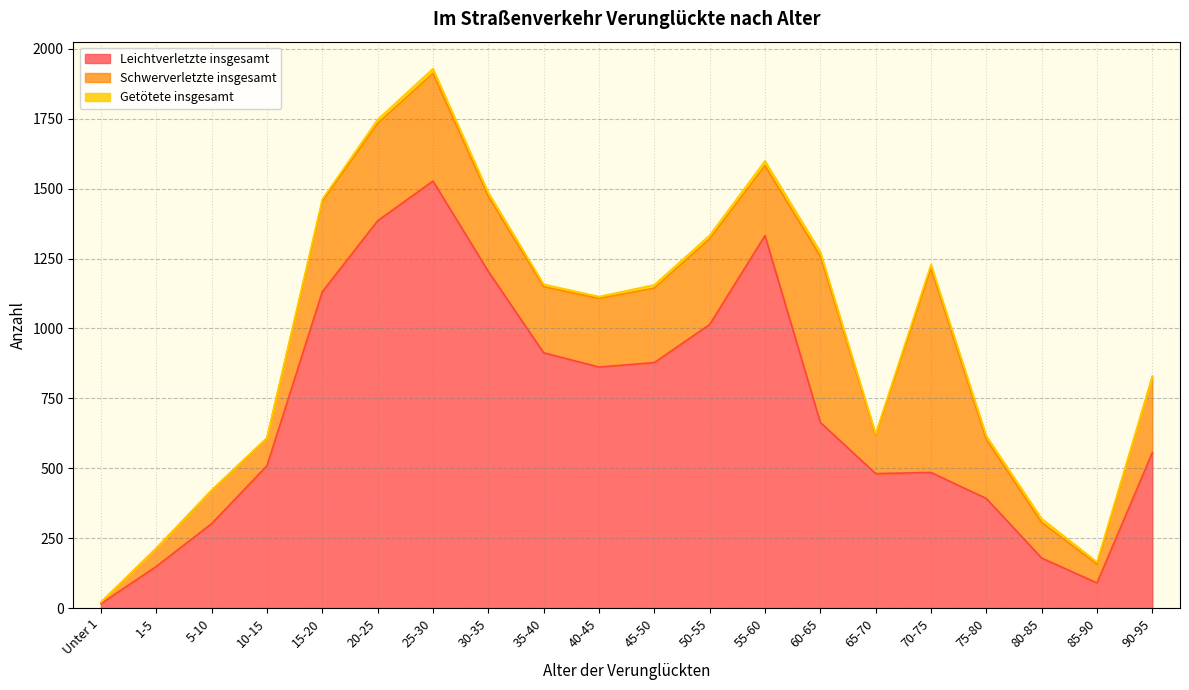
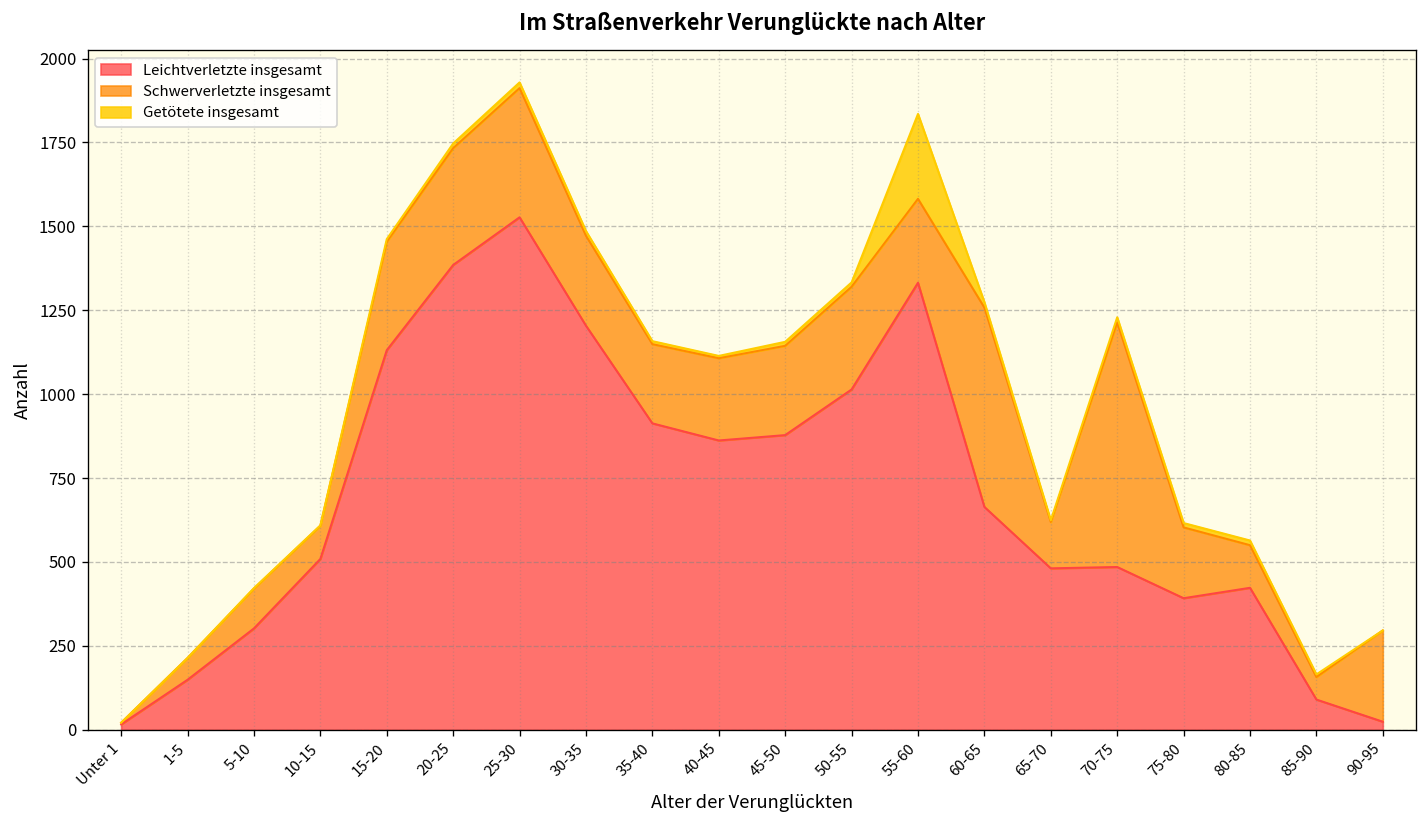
Getötete insgesamt, 55-60: 20 -> 250
Leichtverletzte insgesamt, 80-85: 180 -> 420
Leichtverletzte insgesamt, 90-95: 560 -> 20
